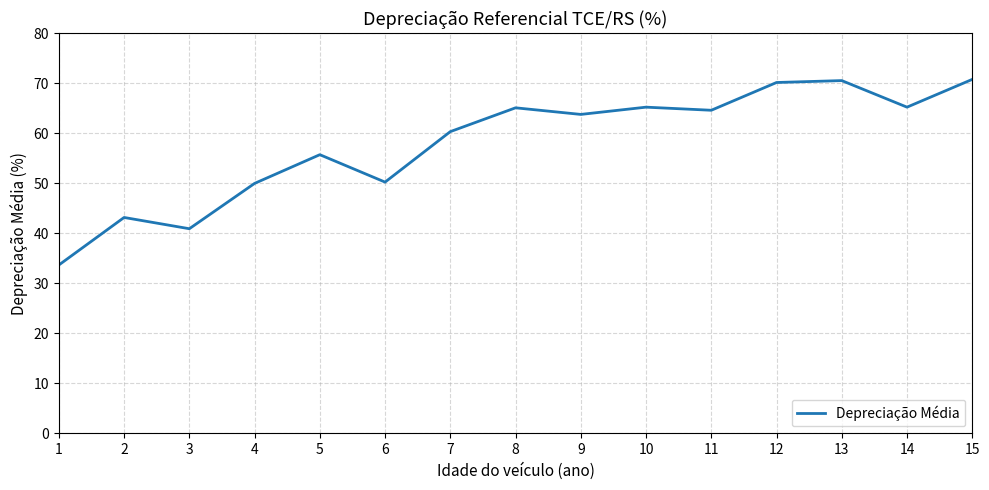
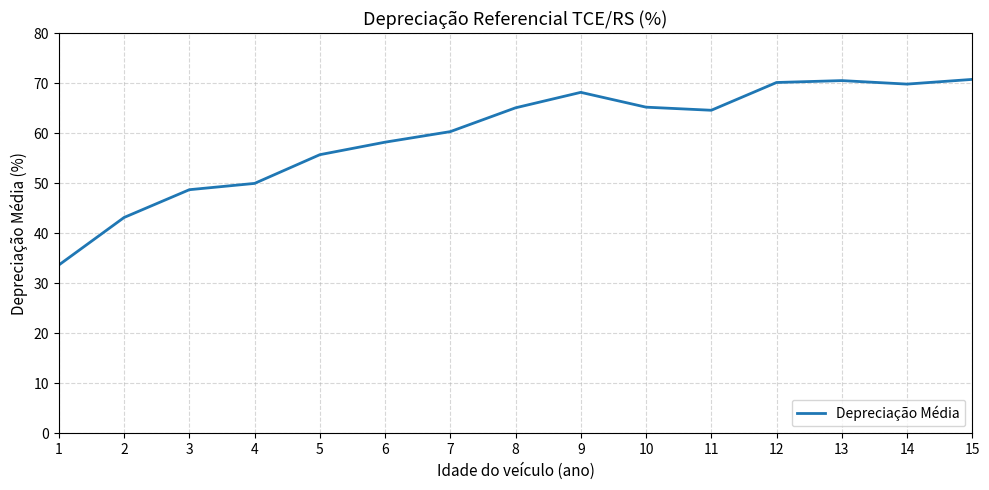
3: 41 -> 49
6: 50 -> 58
9: 64 -> 68
14: 65 -> 70
